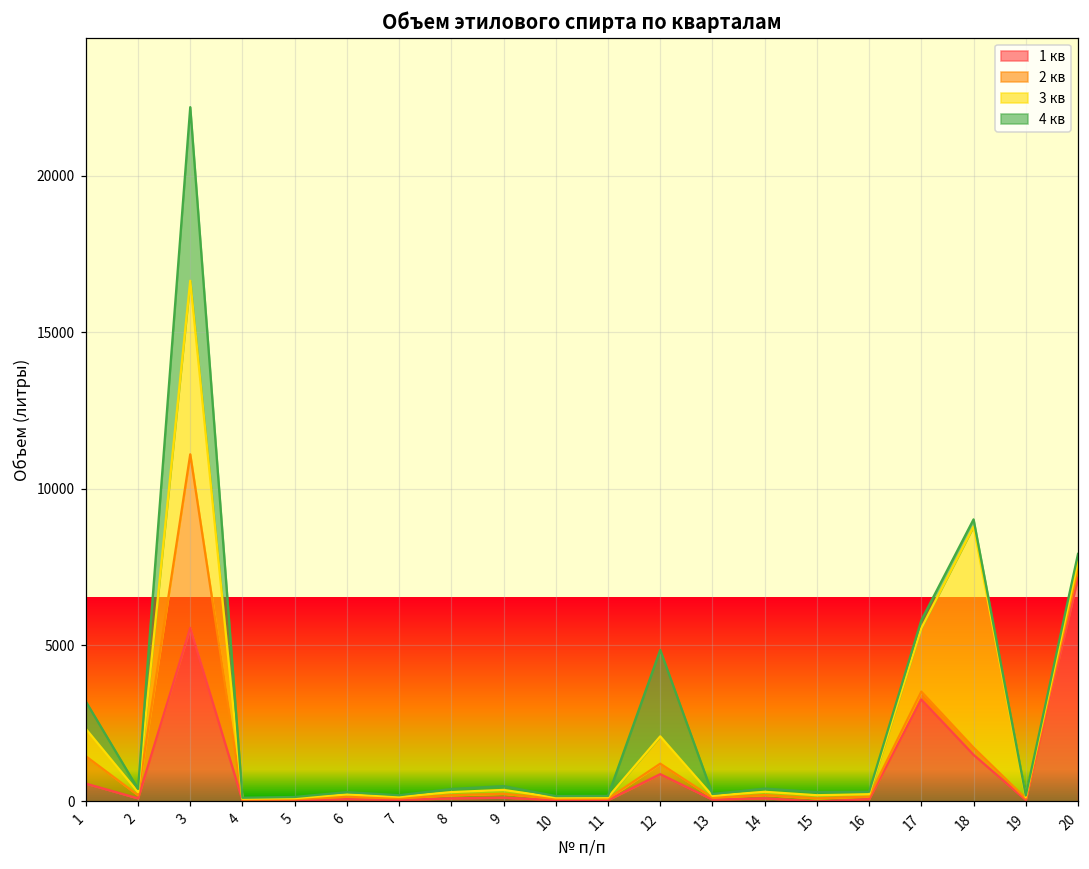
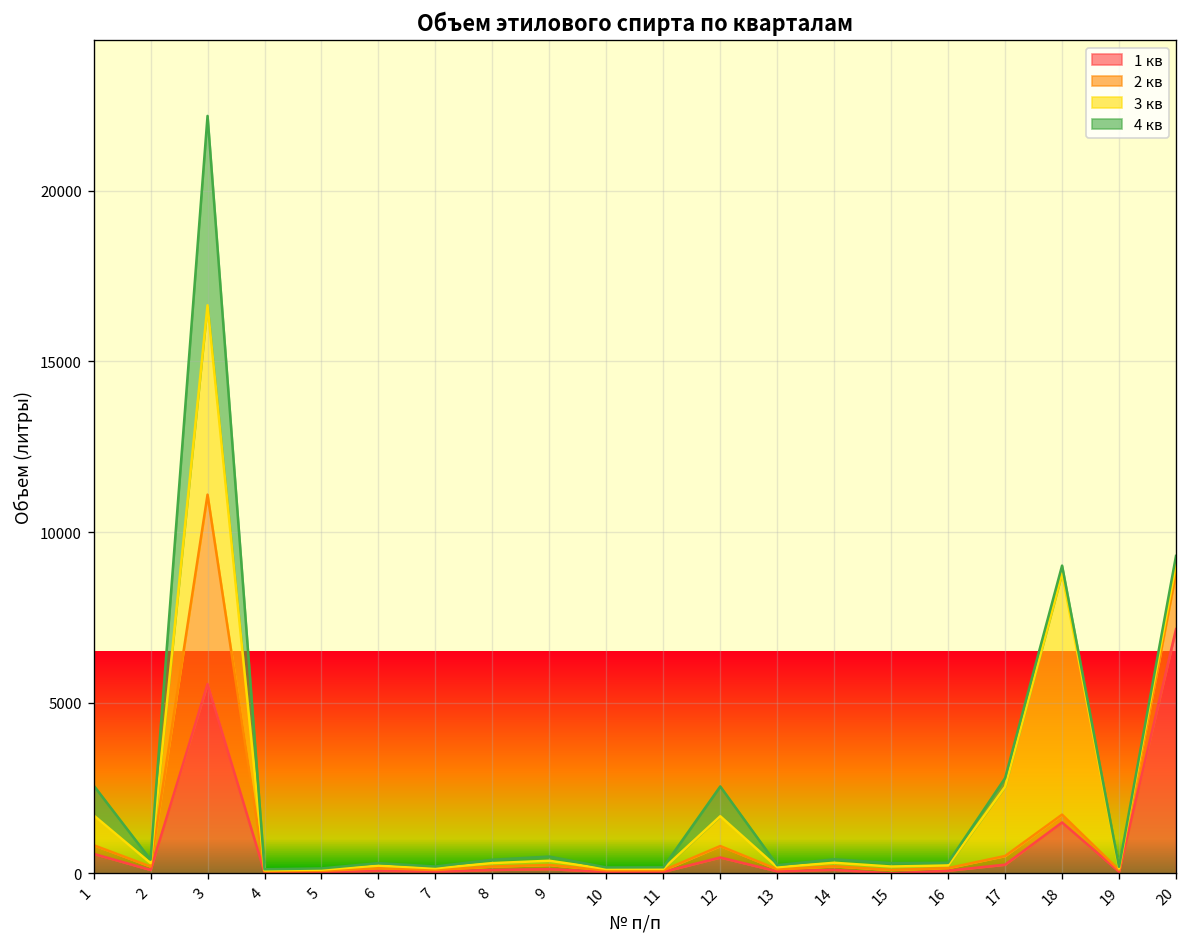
2 кв, 1: 900 -> 300
1 кв, 12: 900 -> 500
4 кв, 12: 2800 -> 900
1 кв, 17: 3300 -> 300
2 кв, 20: 300 -> 1600
